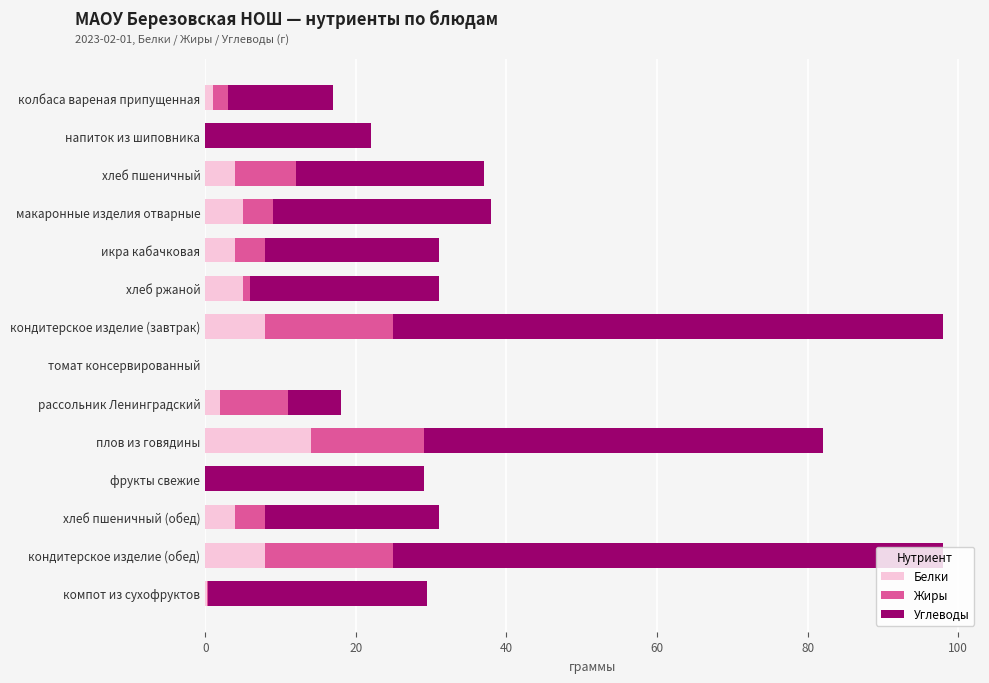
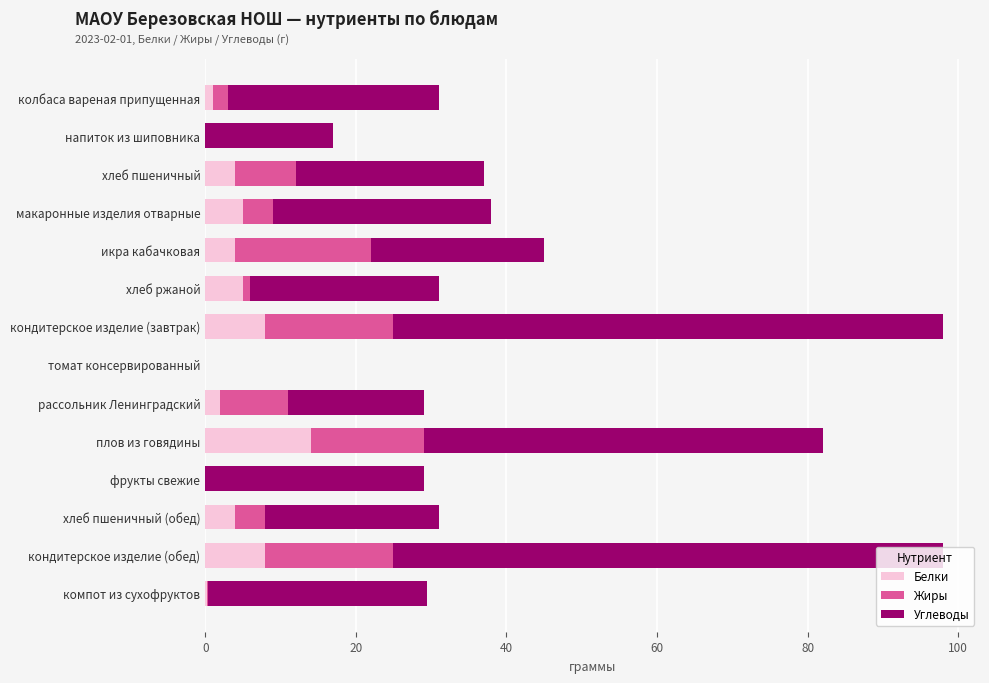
Углеводы, колбаса вареная припущенная: 14 -> 28
Углеводы, напиток из шиповника: 22 -> 17
Жиры, икра кабачковая: 4 -> 18
Углеводы, рассольник Ленинградский: 7 -> 18
